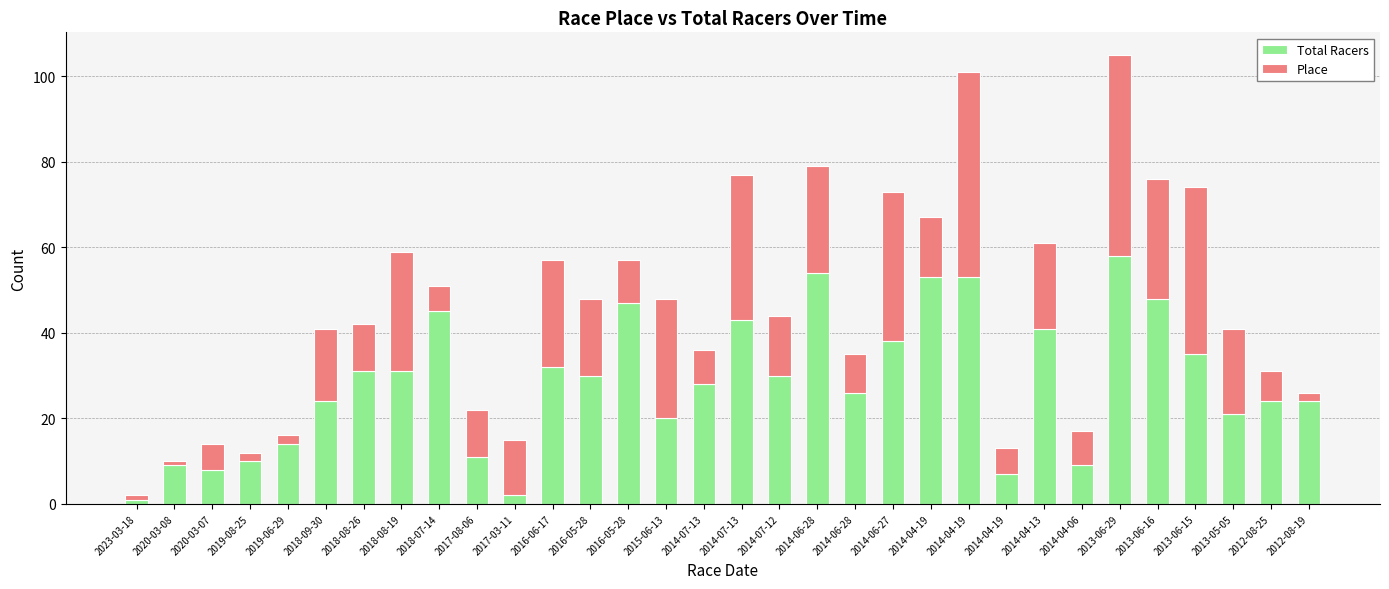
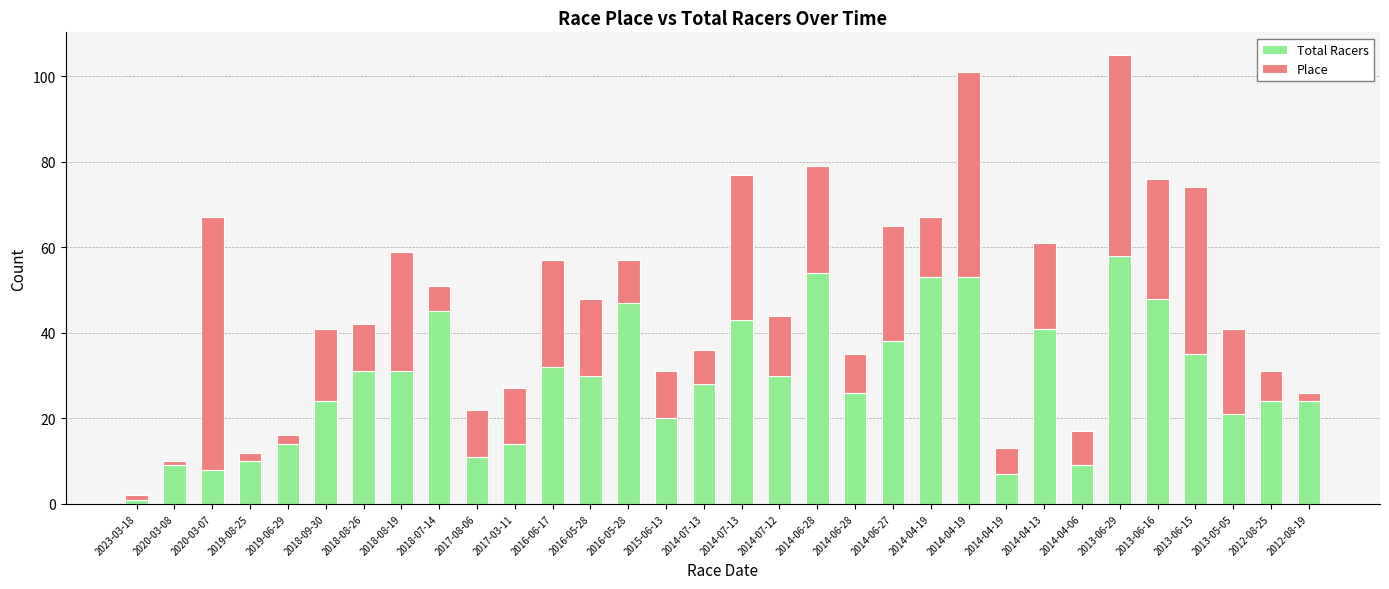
Place, 2020-03-07: 6 -> 59
Total Racers, 2017-03-11: 2 -> 14
Place, 2015-06-13: 28 -> 11
Place, 2014-06-27: 35 -> 27
